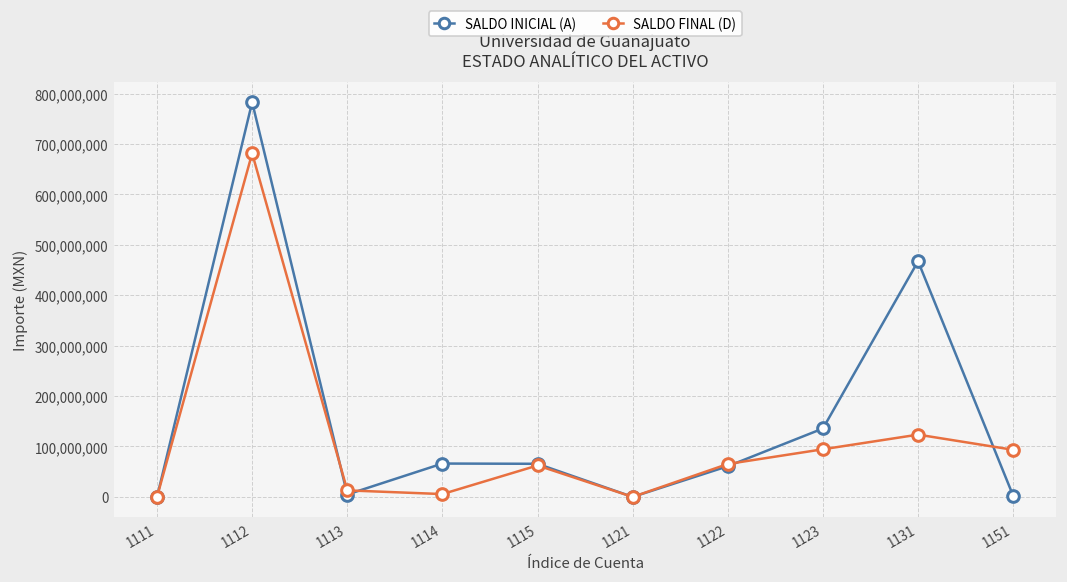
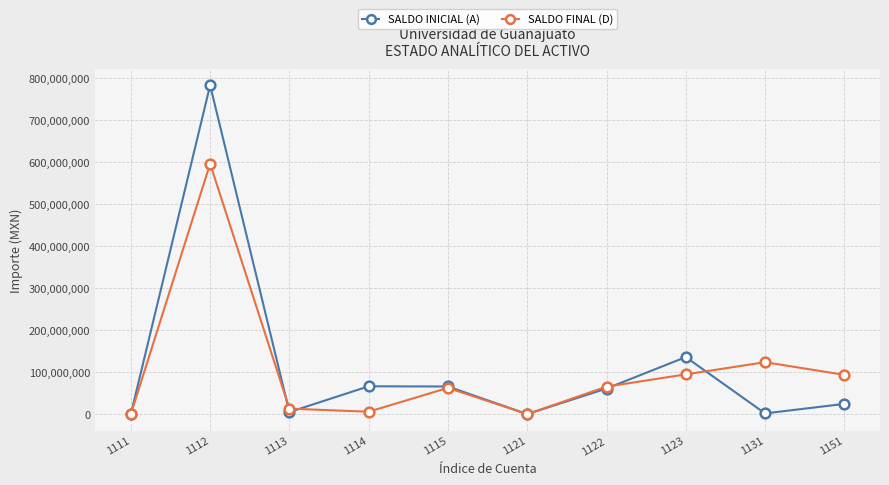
SALDO FINAL (D), 1112: 680,000,000 -> 600,000,000
SALDO INICIAL (A), 1131: 470,000,000 -> 0
SALDO INICIAL (A), 1151: 0 -> 20,000,000
